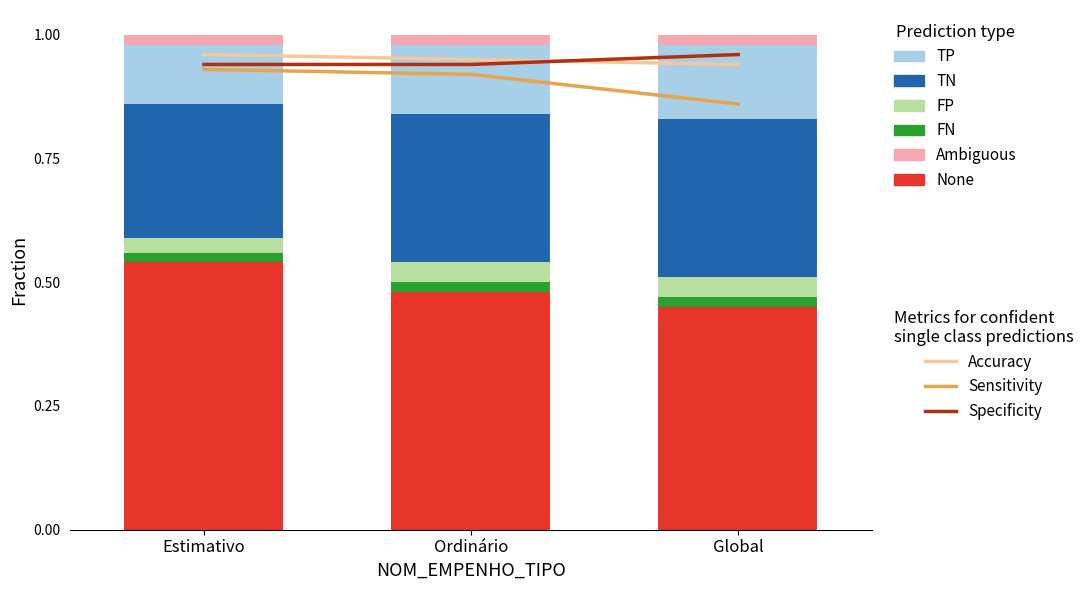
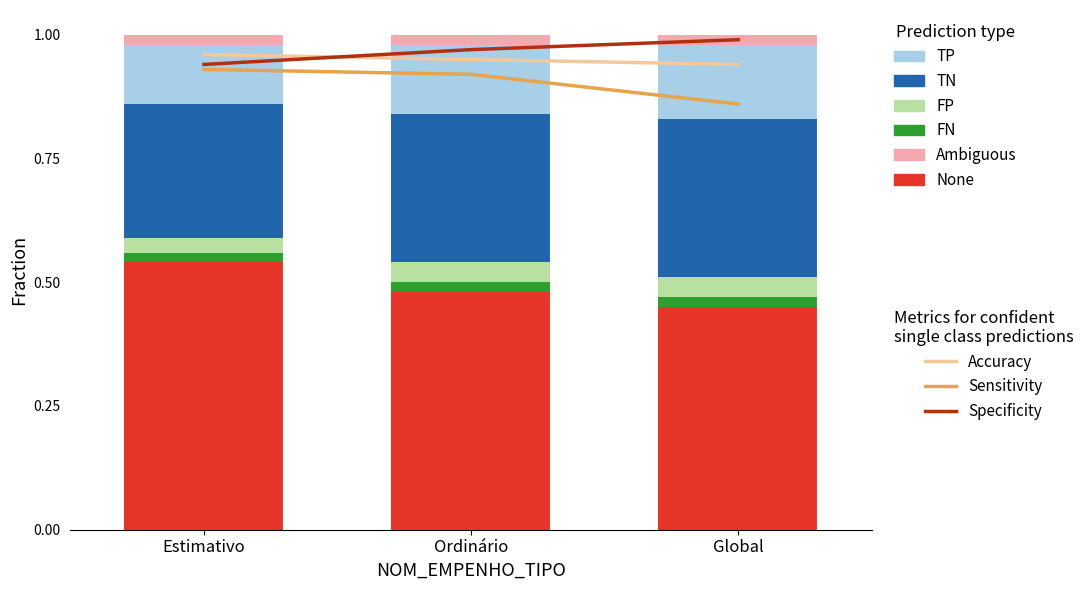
Specificity, Ordinário: 0.94 -> 0.97
Specificity, Global: 0.96 -> 0.99
